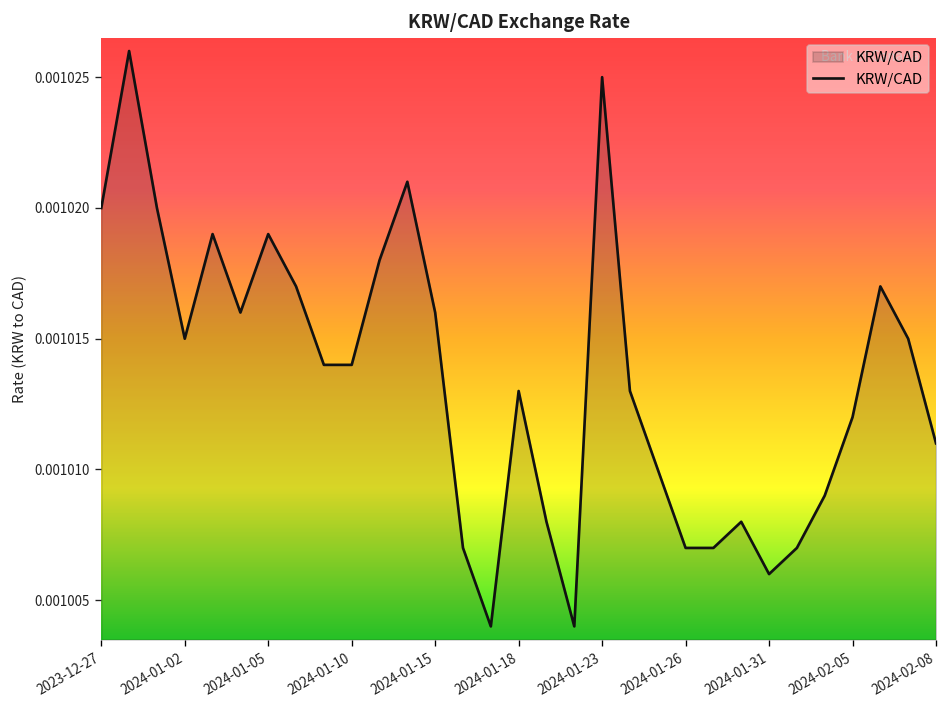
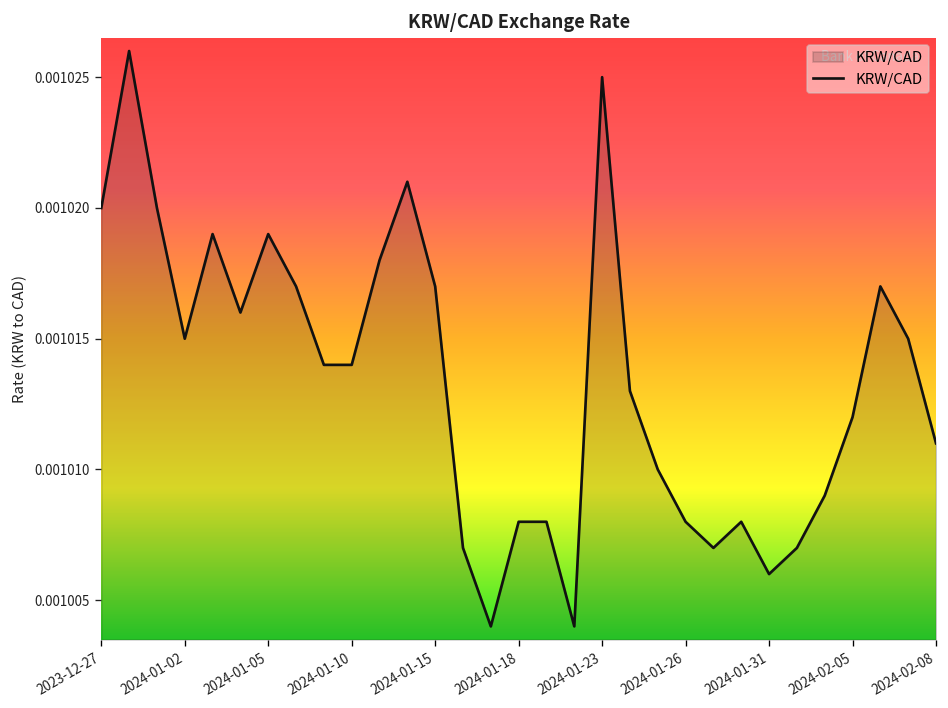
2024-01-15: 0.001016 -> 0.001017
2024-01-18: 0.001013 -> 0.001008
2024-01-26: 0.001007 -> 0.001008
